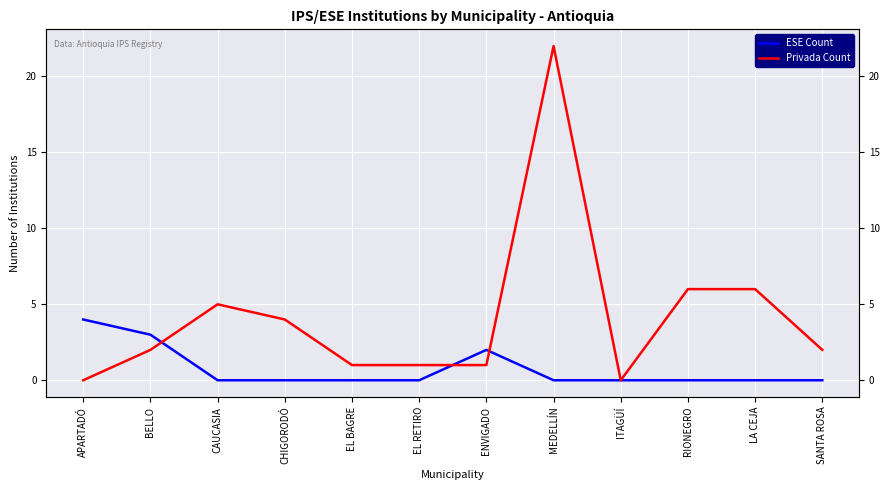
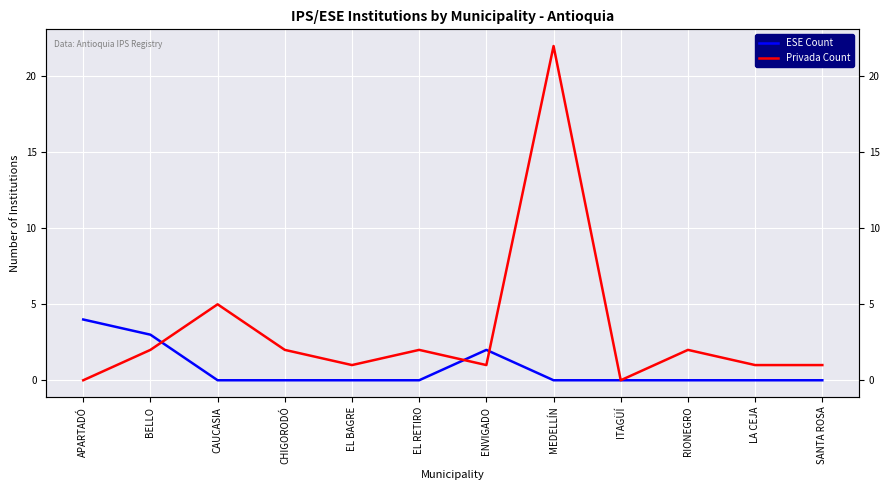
Privada Count, CHIGORODÓ: 4 -> 2
Privada Count, EL RETIRO: 1 -> 2
Privada Count, RIONEGRO: 6 -> 2
Privada Count, LA CEJA: 6 -> 1
Privada Count, SANTA ROSA: 2 -> 1
